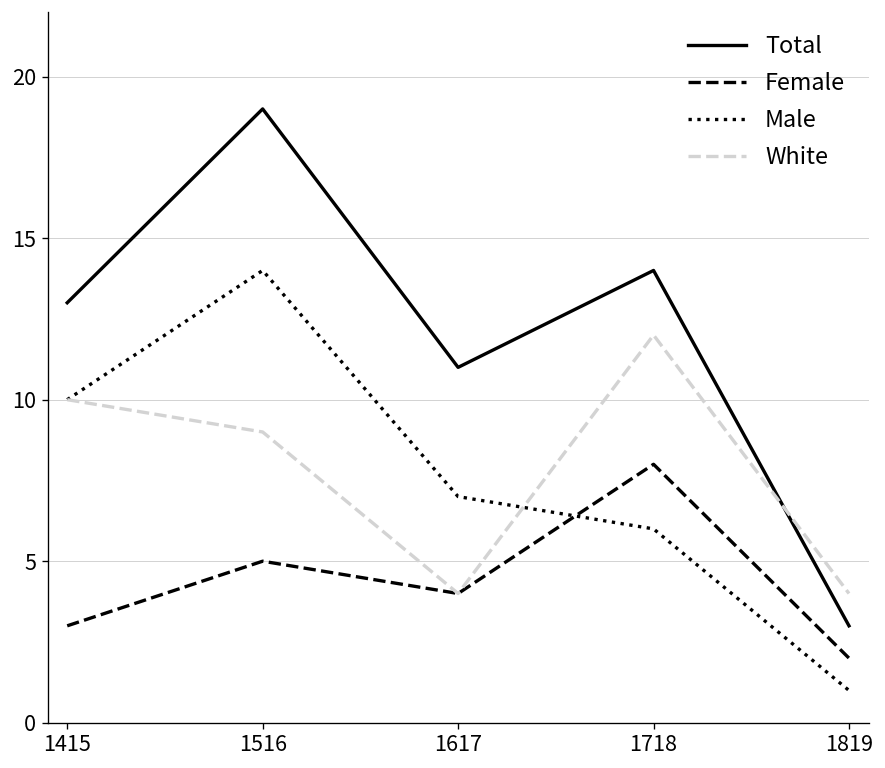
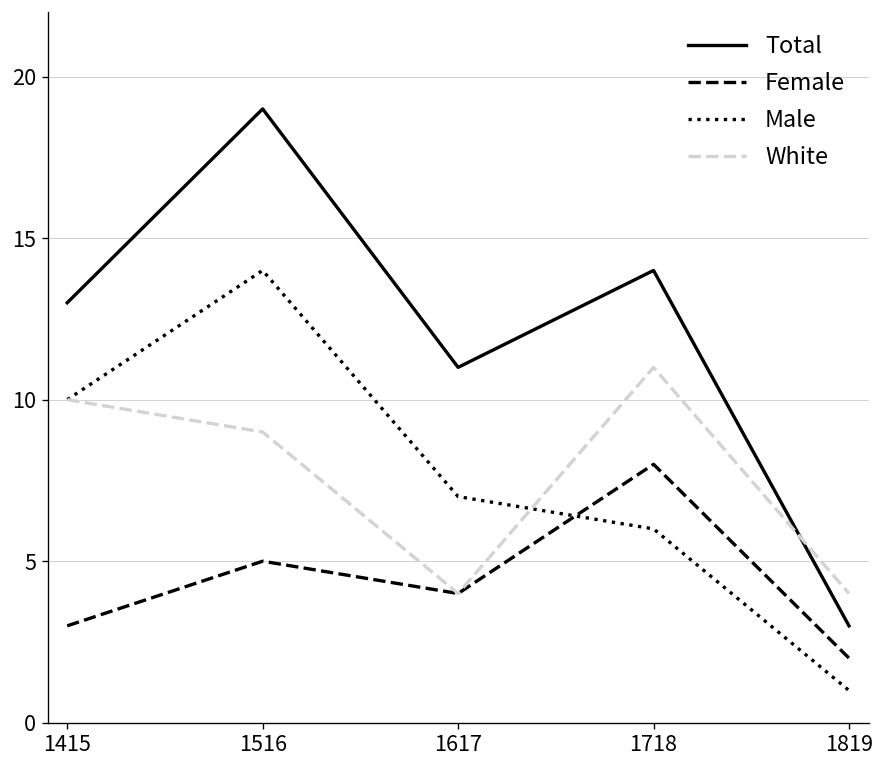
White, 1718: 12 -> 11
